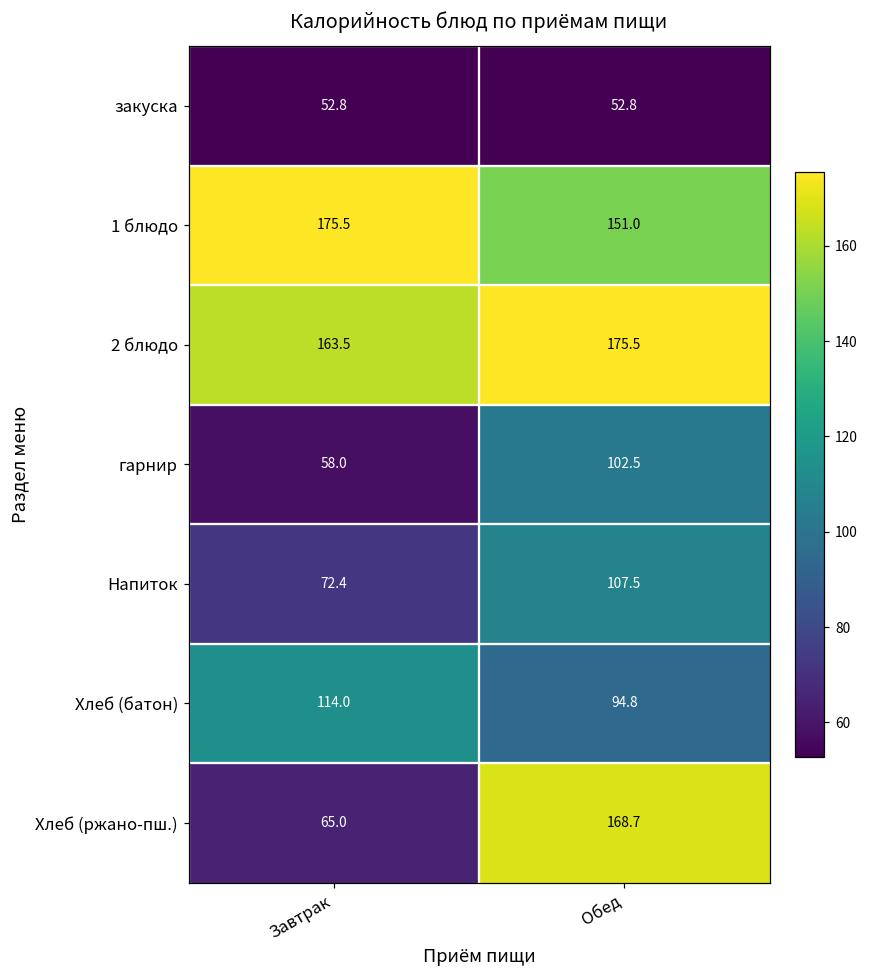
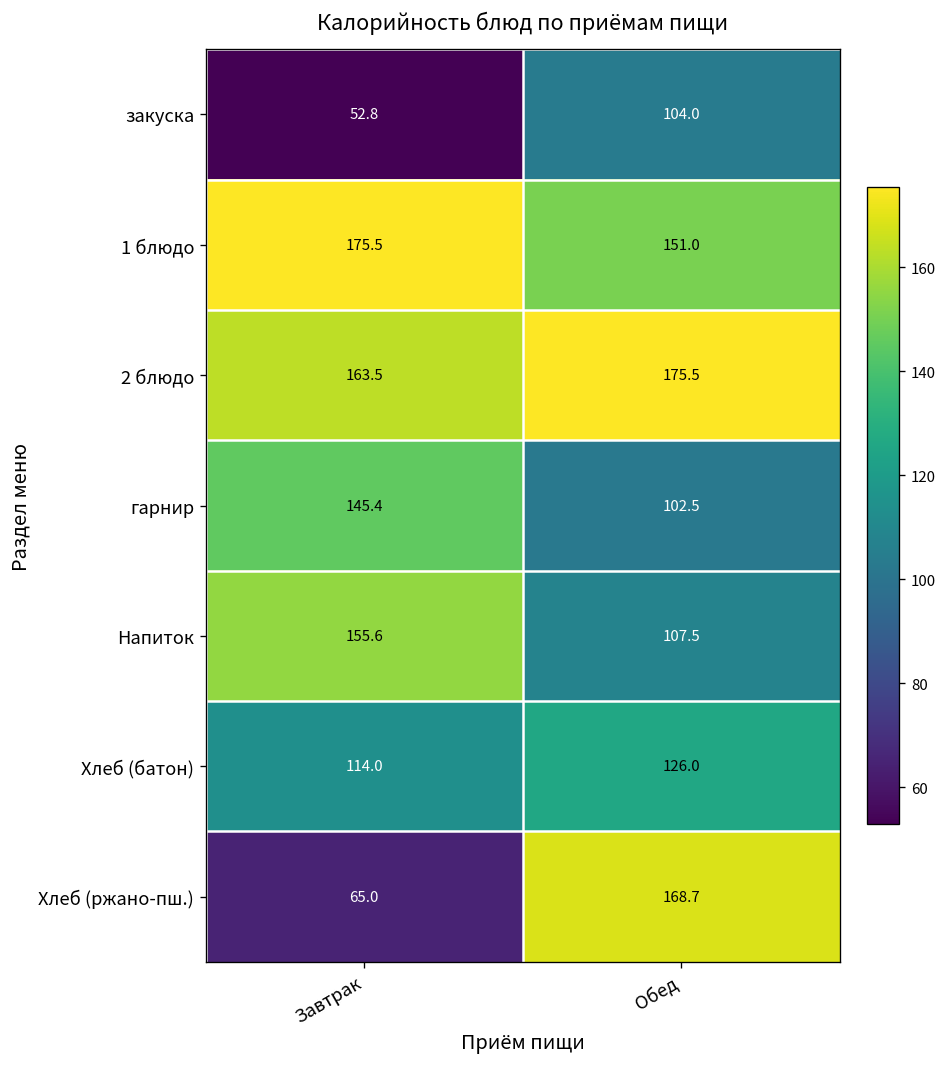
закуска, Обед: 52.8 -> 104.0
гарнир, Завтрак: 58.0 -> 145.4
Напиток, Завтрак: 72.4 -> 155.6
Хлеб (батон), Обед: 94.8 -> 126.0
